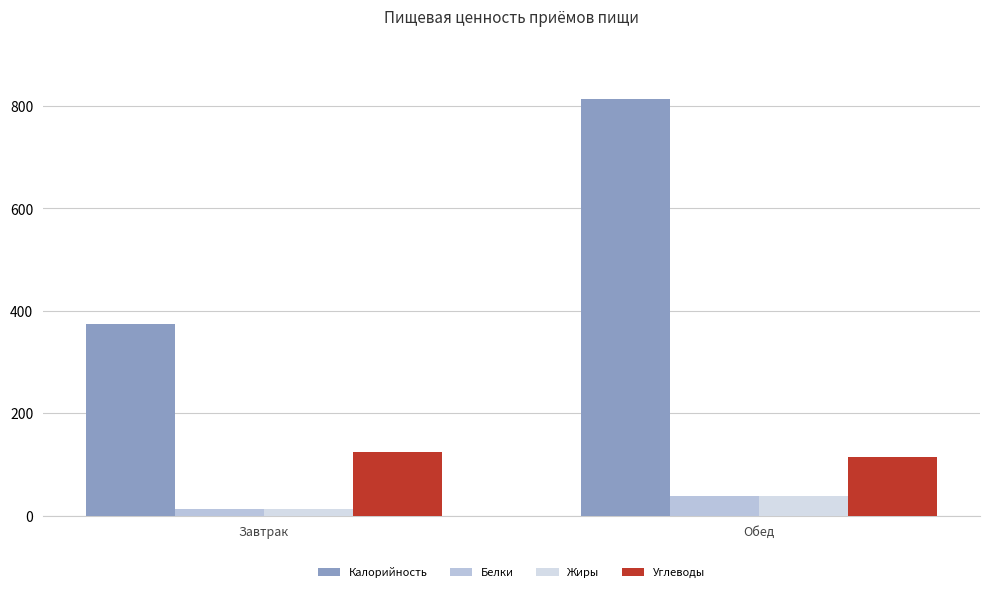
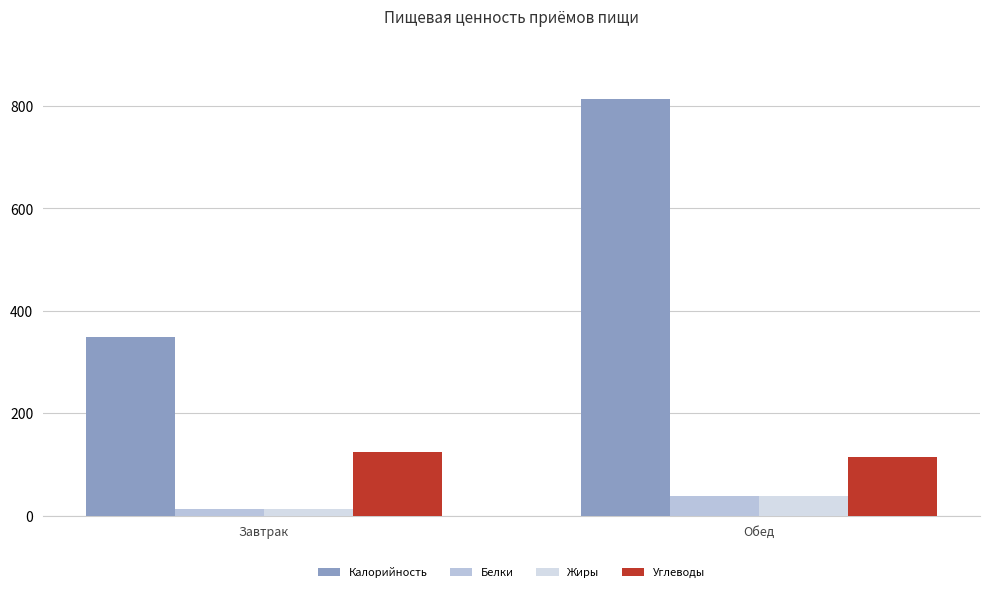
Калорийность, Завтрак: 380 -> 350
